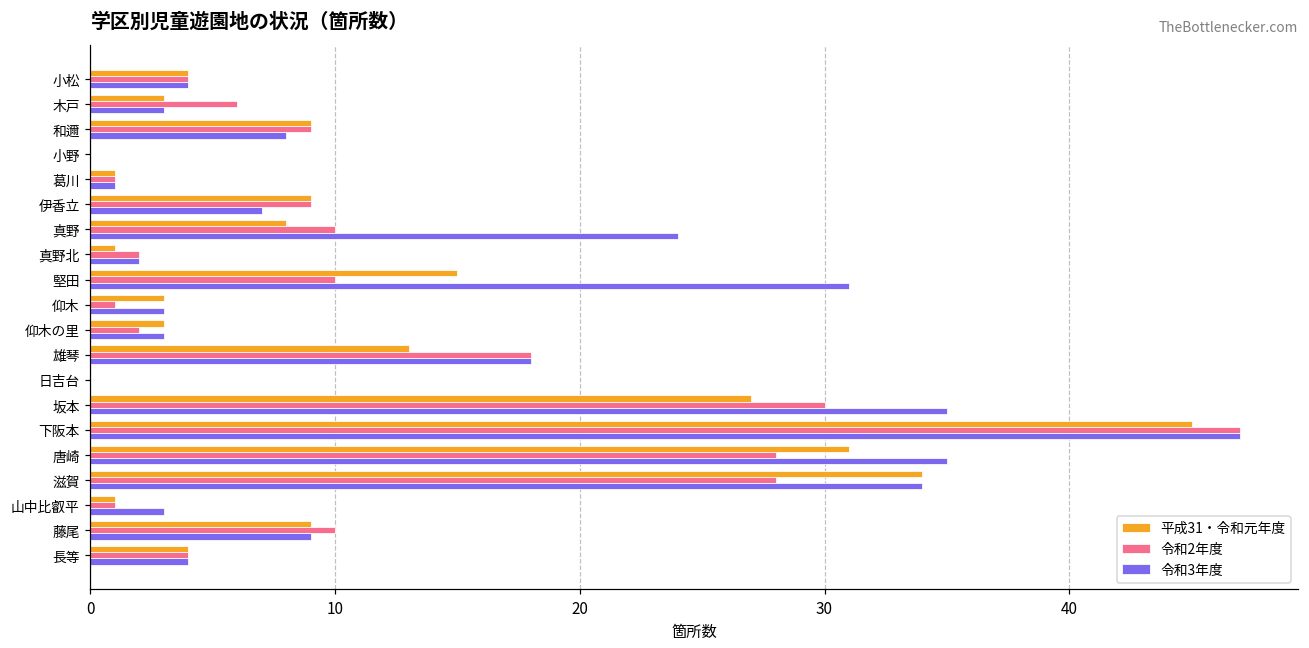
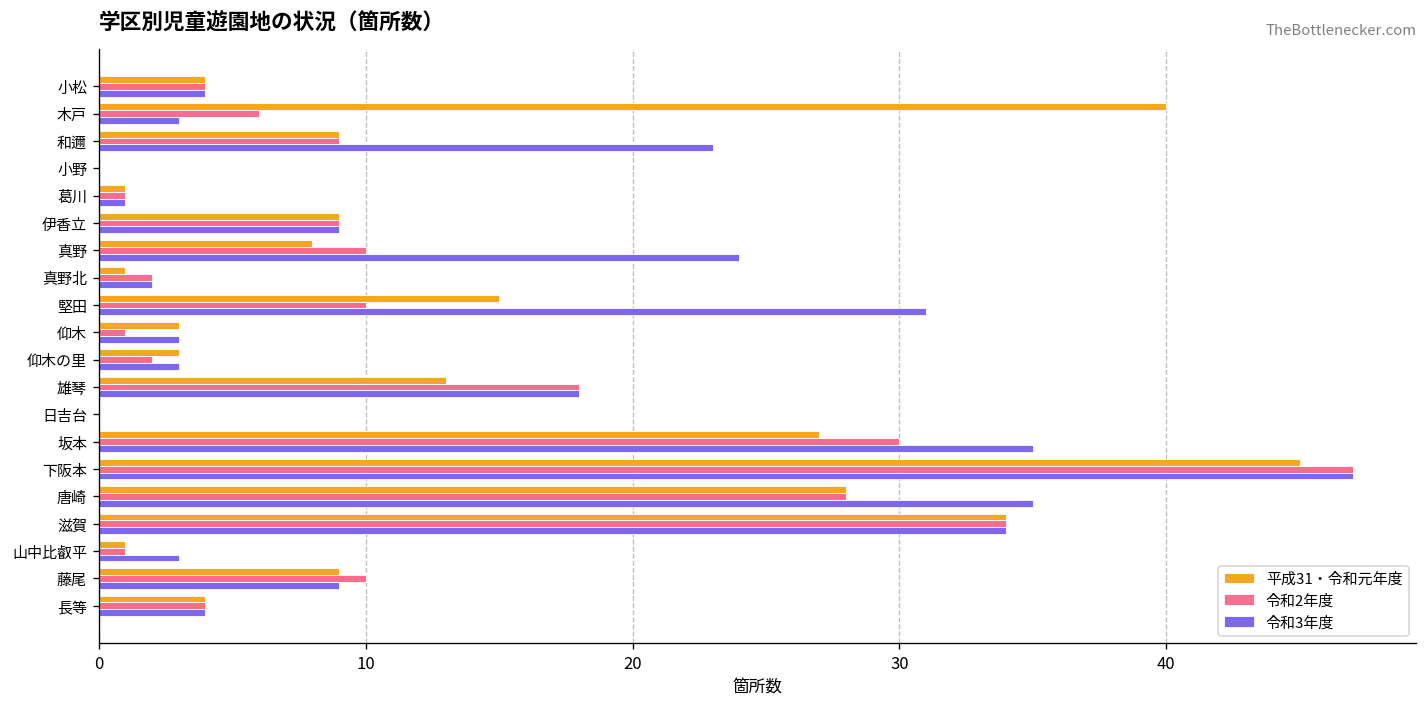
平成31・令和元年度, 木戸: 3 -> 40
令和3年度, 和邇: 8 -> 23
令和3年度, 伊香立: 7 -> 9
平成31・令和元年度, 唐崎: 31 -> 28
令和2年度, 滋賀: 28 -> 34
